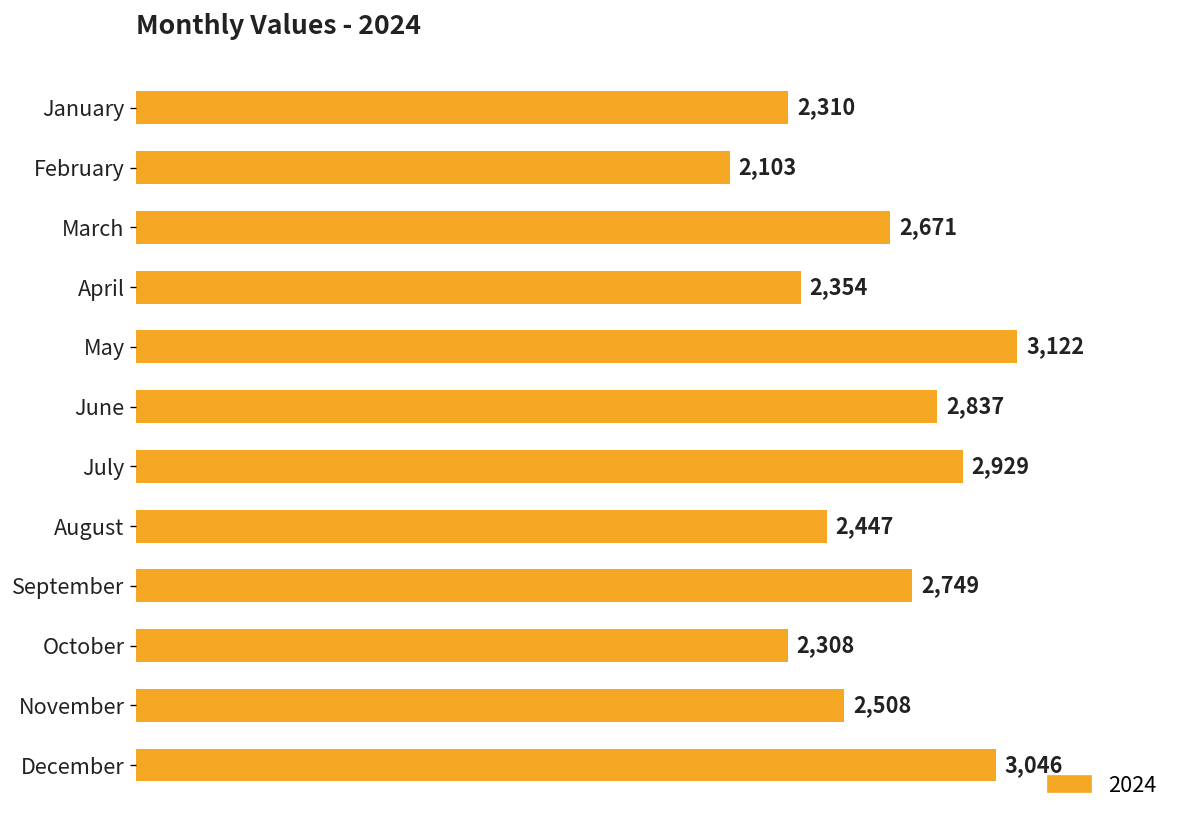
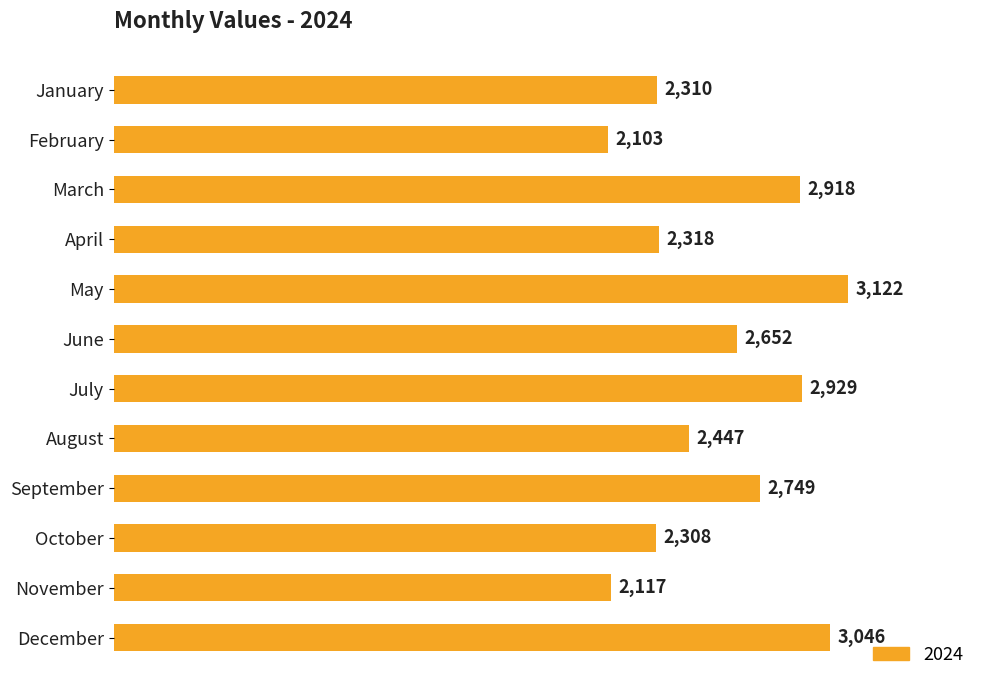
March: 2,671 -> 2,918
April: 2,354 -> 2,318
June: 2,837 -> 2,652
November: 2,508 -> 2,117
